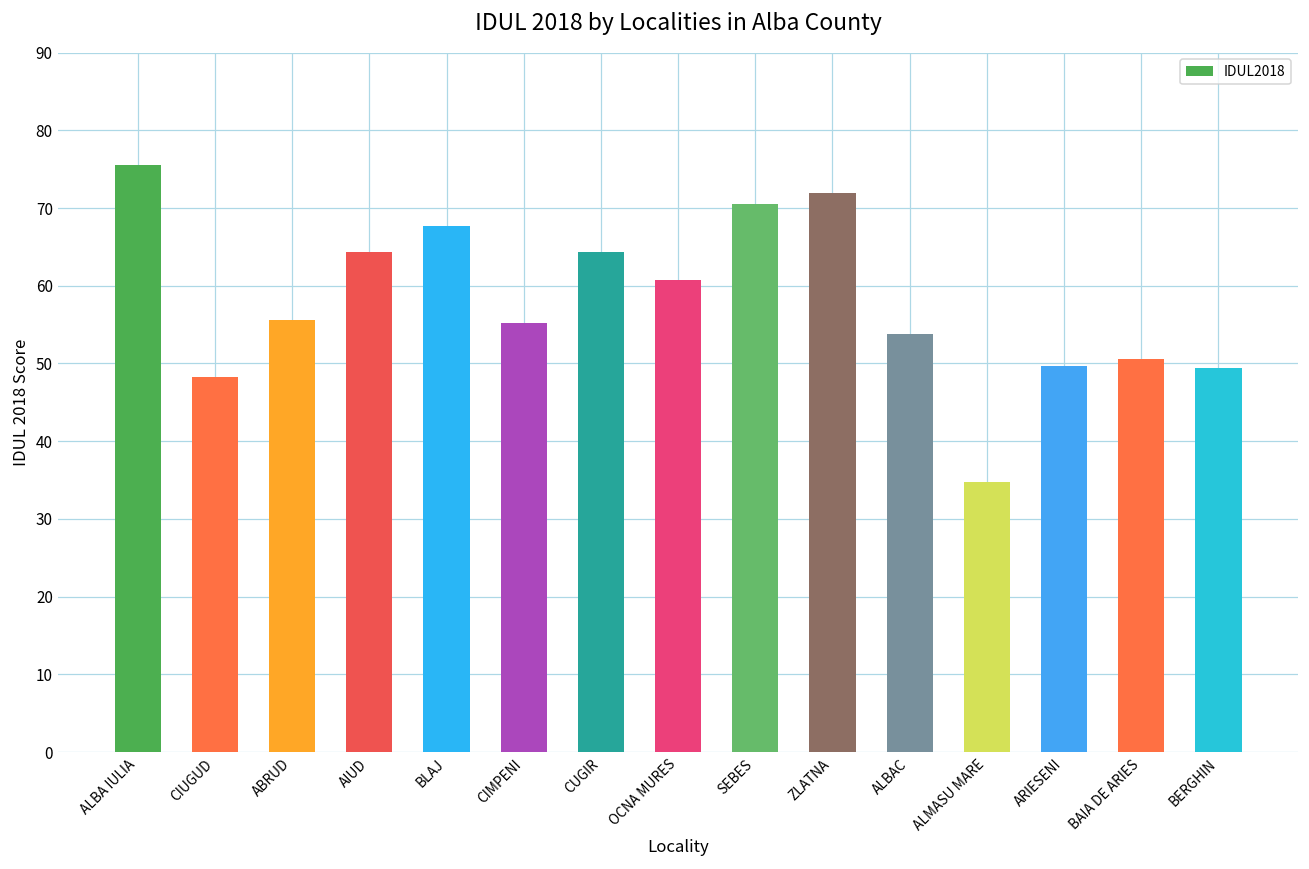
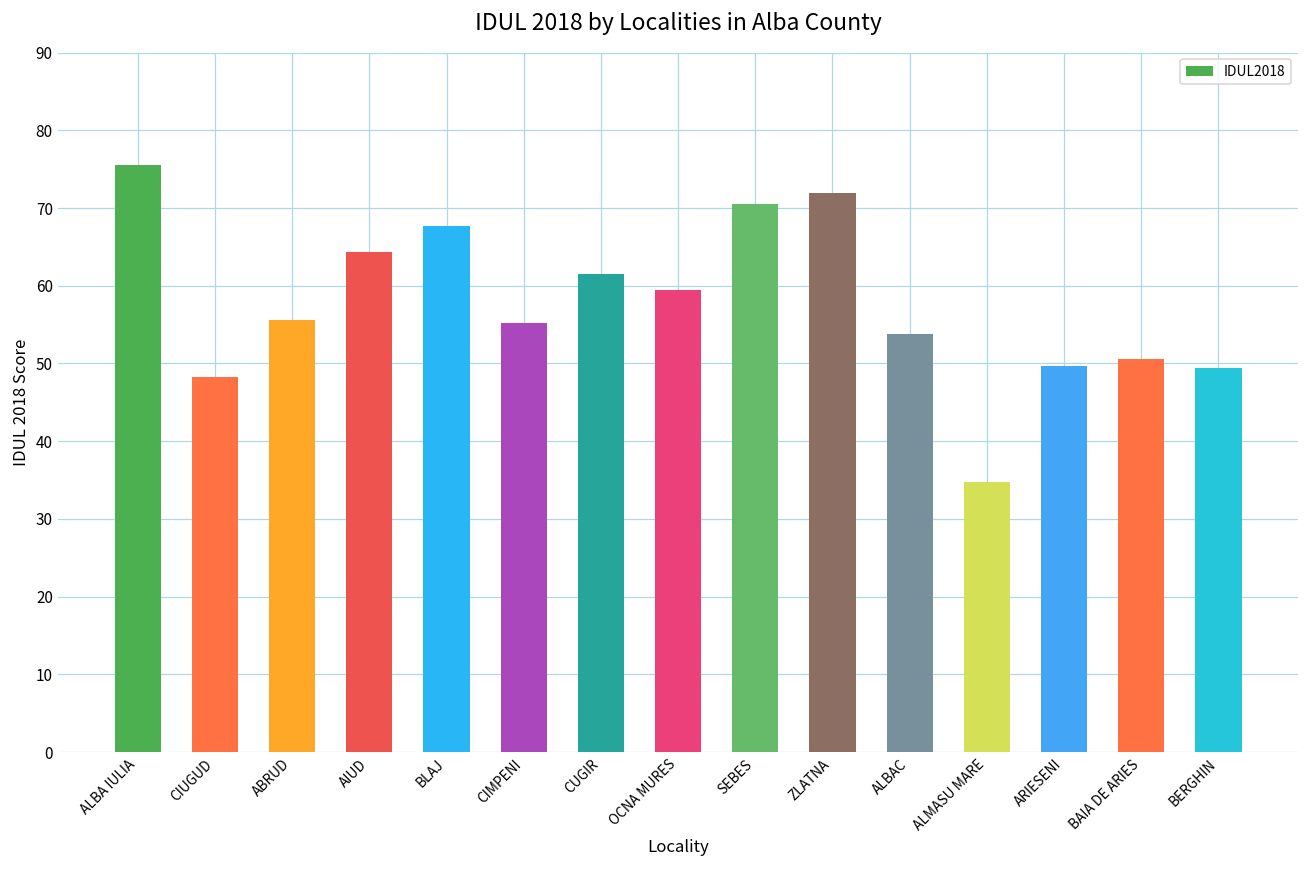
CUGIR: 64 -> 62
OCNA MURES: 61 -> 59
